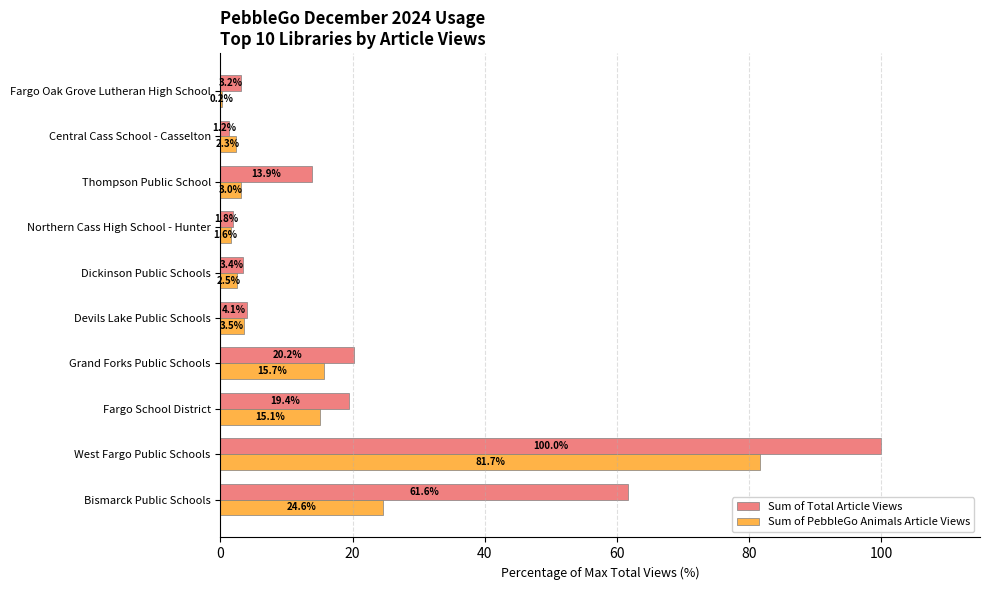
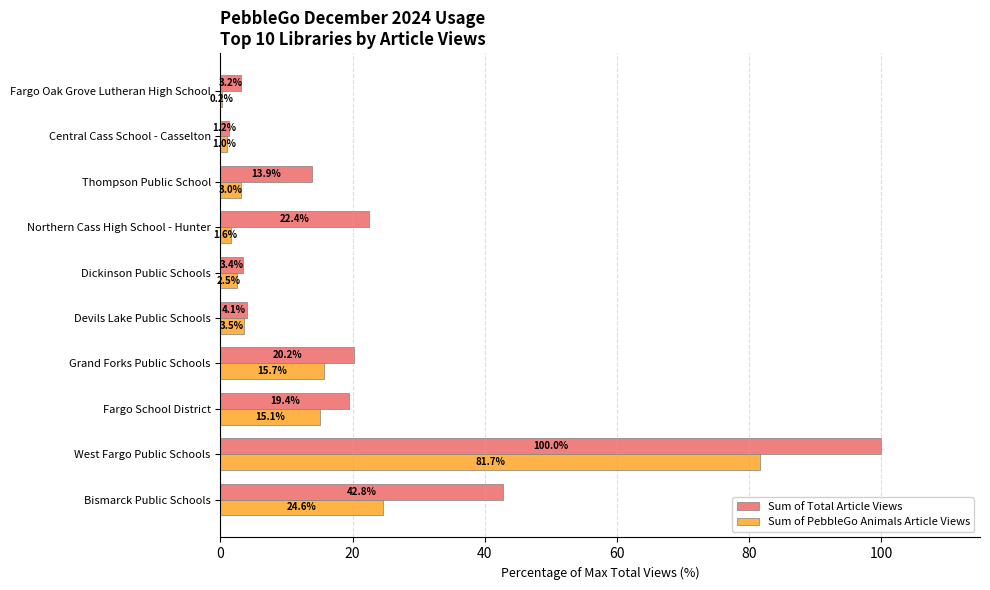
Sum of PebbleGo Animals Article Views, Central Cass School - Casselton: 2.3% -> 1.0%
Sum of Total Article Views, Northern Cass High School - Hunter: 1.8% -> 22.4%
Sum of Total Article Views, Bismarck Public Schools: 61.6% -> 42.8%
